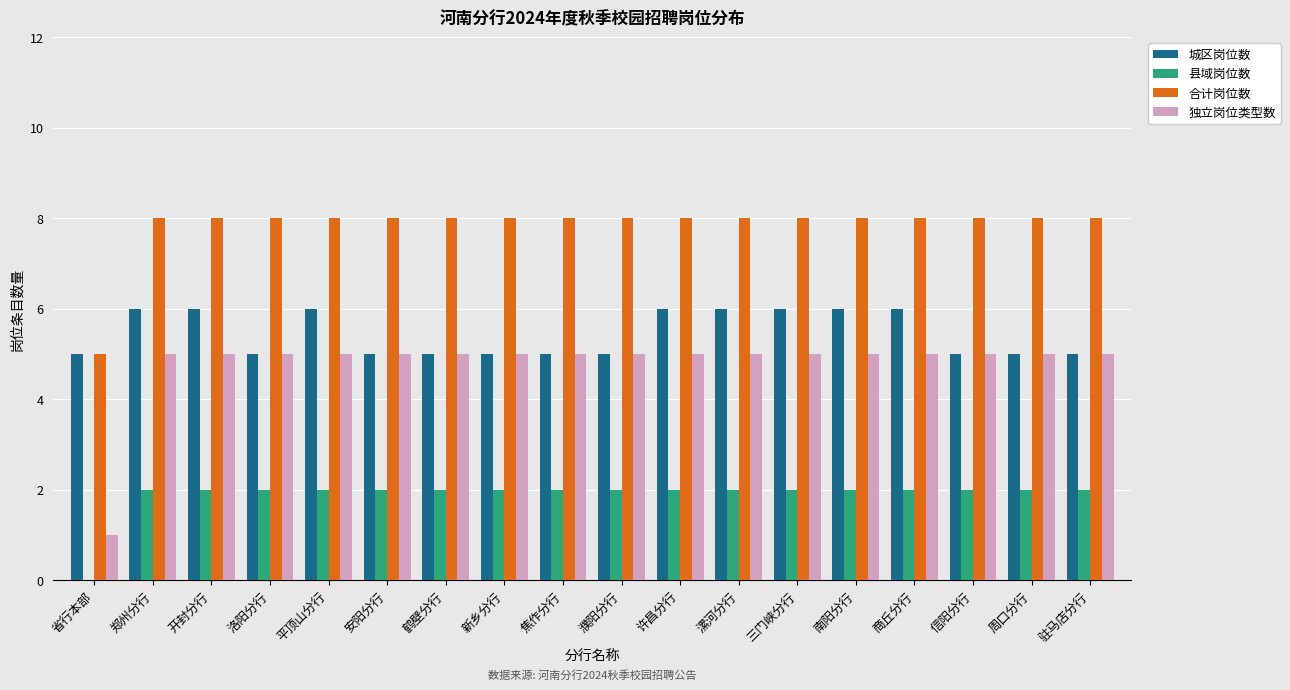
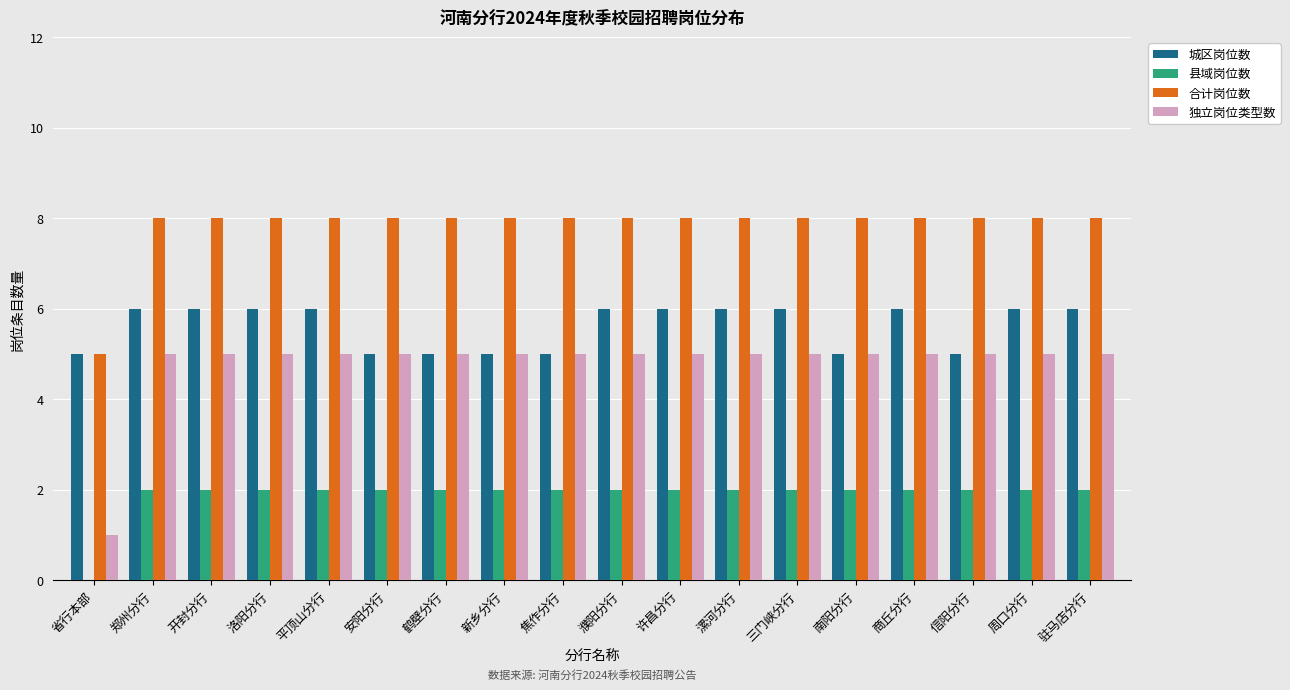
城区岗位数, 洛阳分行: 5 -> 6
城区岗位数, 濮阳分行: 5 -> 6
城区岗位数, 南阳分行: 6 -> 5
城区岗位数, 周口分行: 5 -> 6
城区岗位数, 驻马店分行: 5 -> 6
